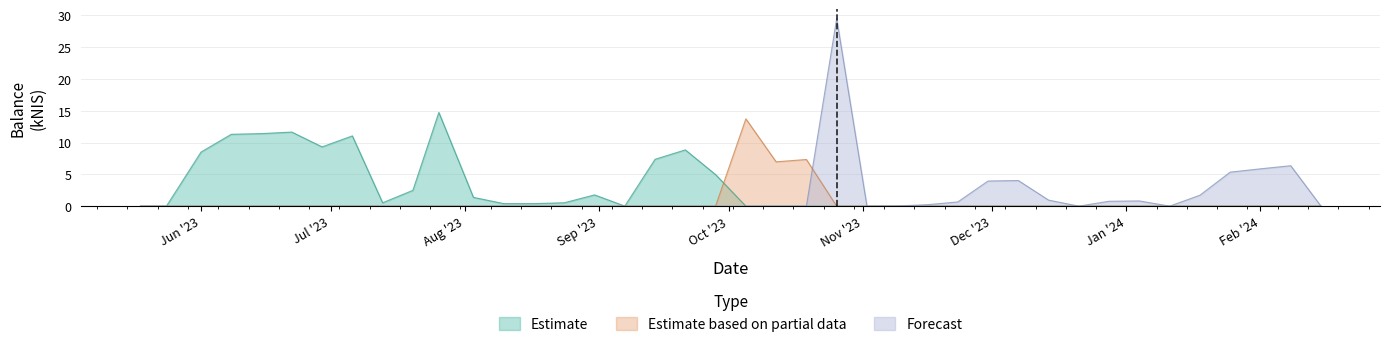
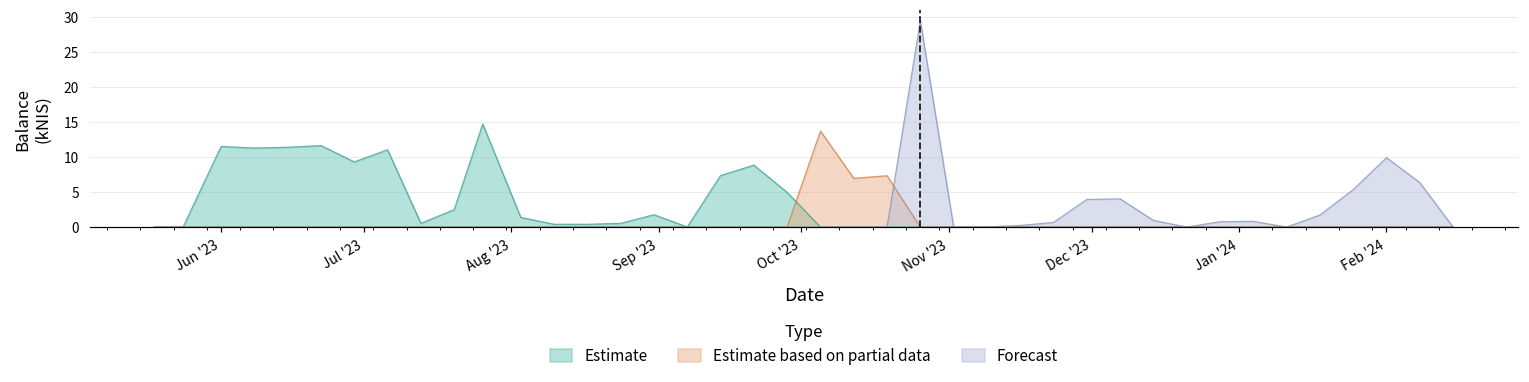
Estimate, Jun '23: 9 -> 12
Forecast, Feb '24: 6 -> 10
